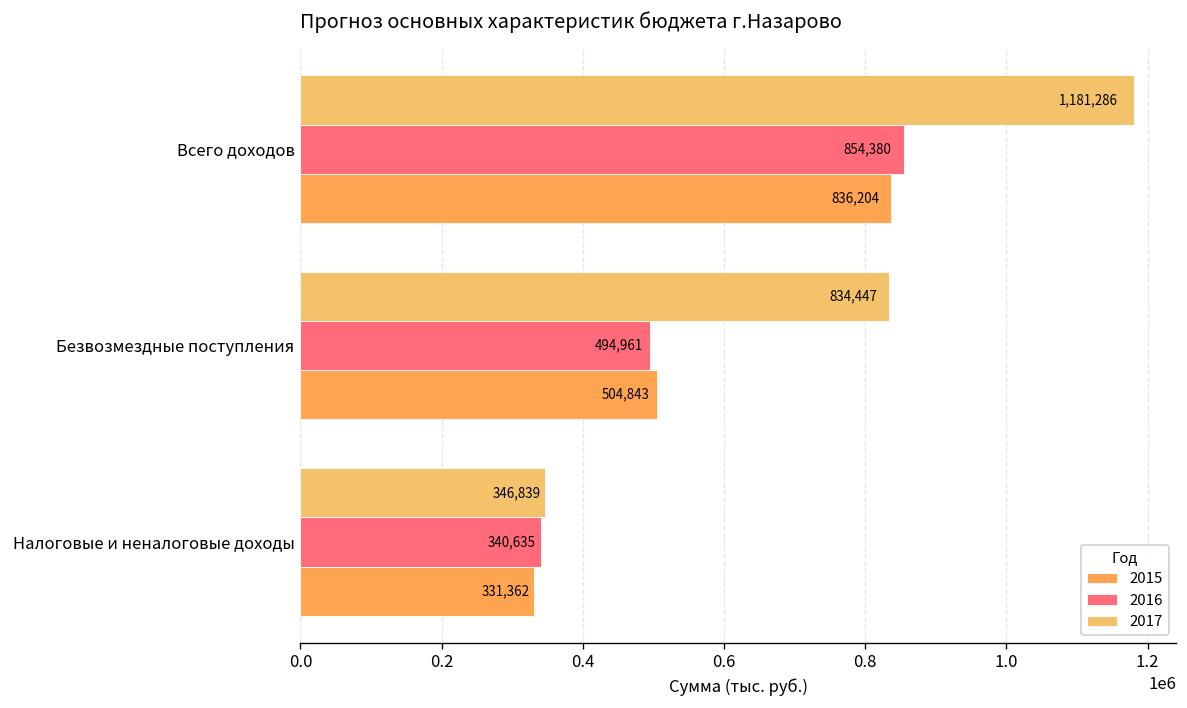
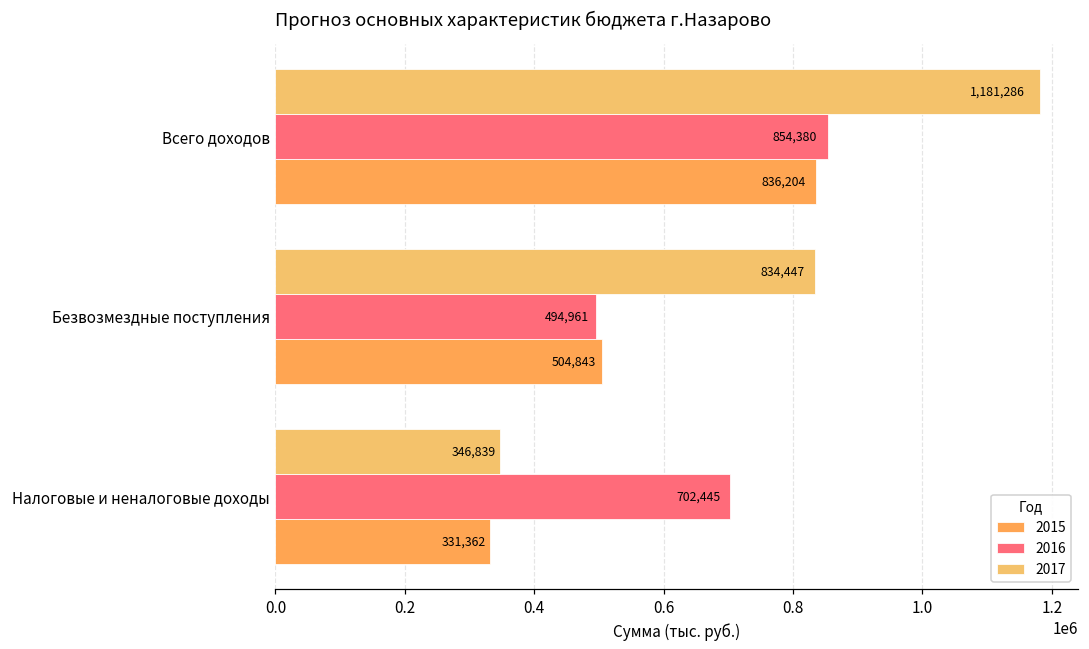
2016, Налоговые и неналоговые доходы: 340,635 -> 702,445
